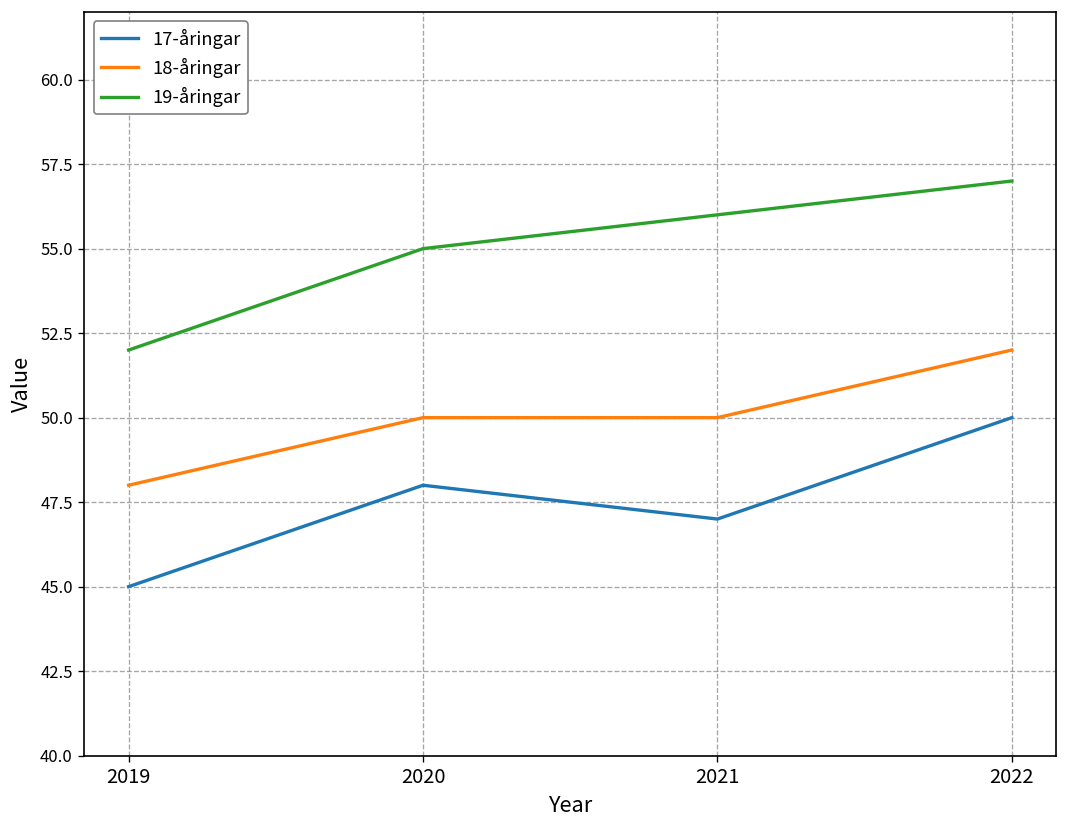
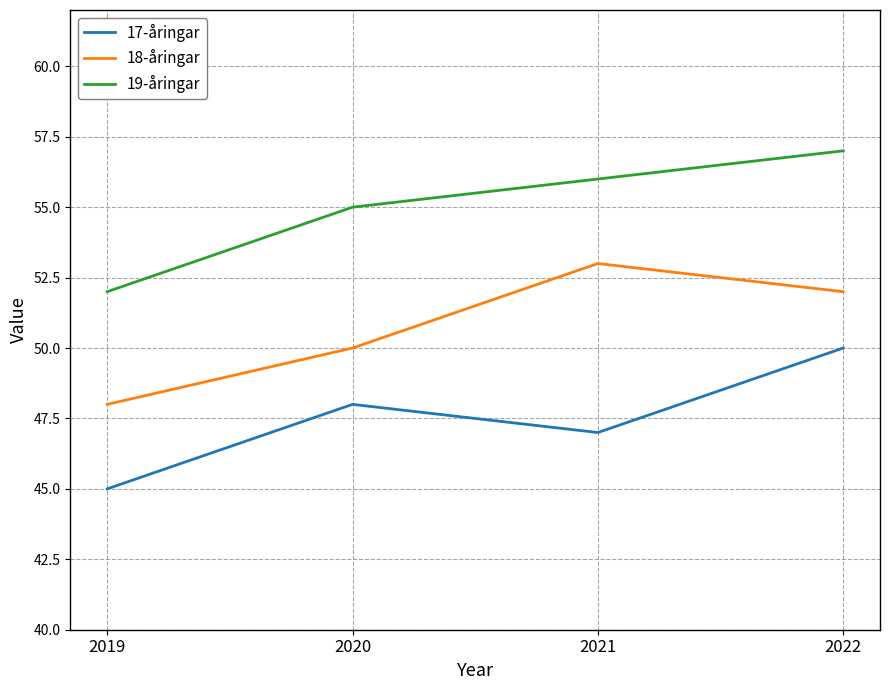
18-åringar, 2021: 50 -> 53
